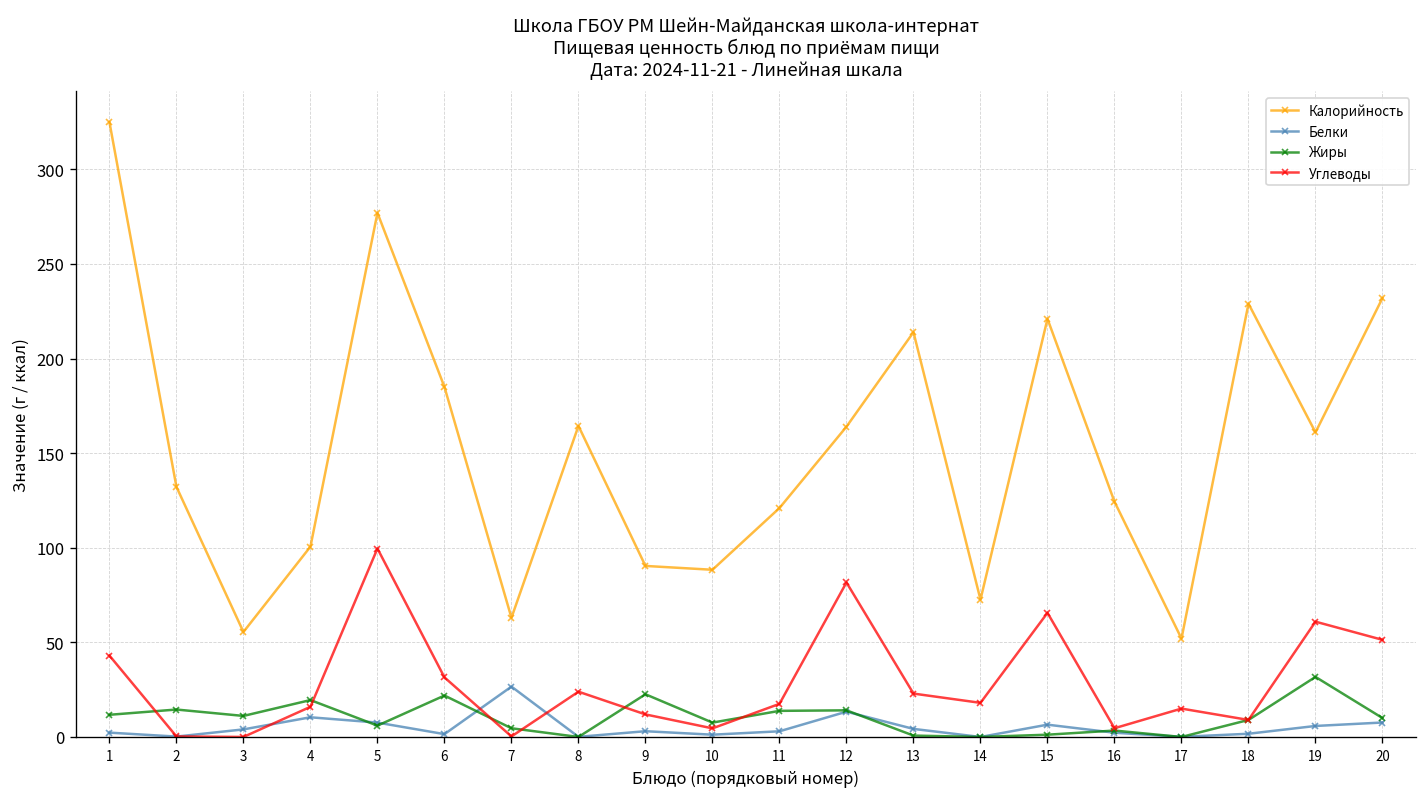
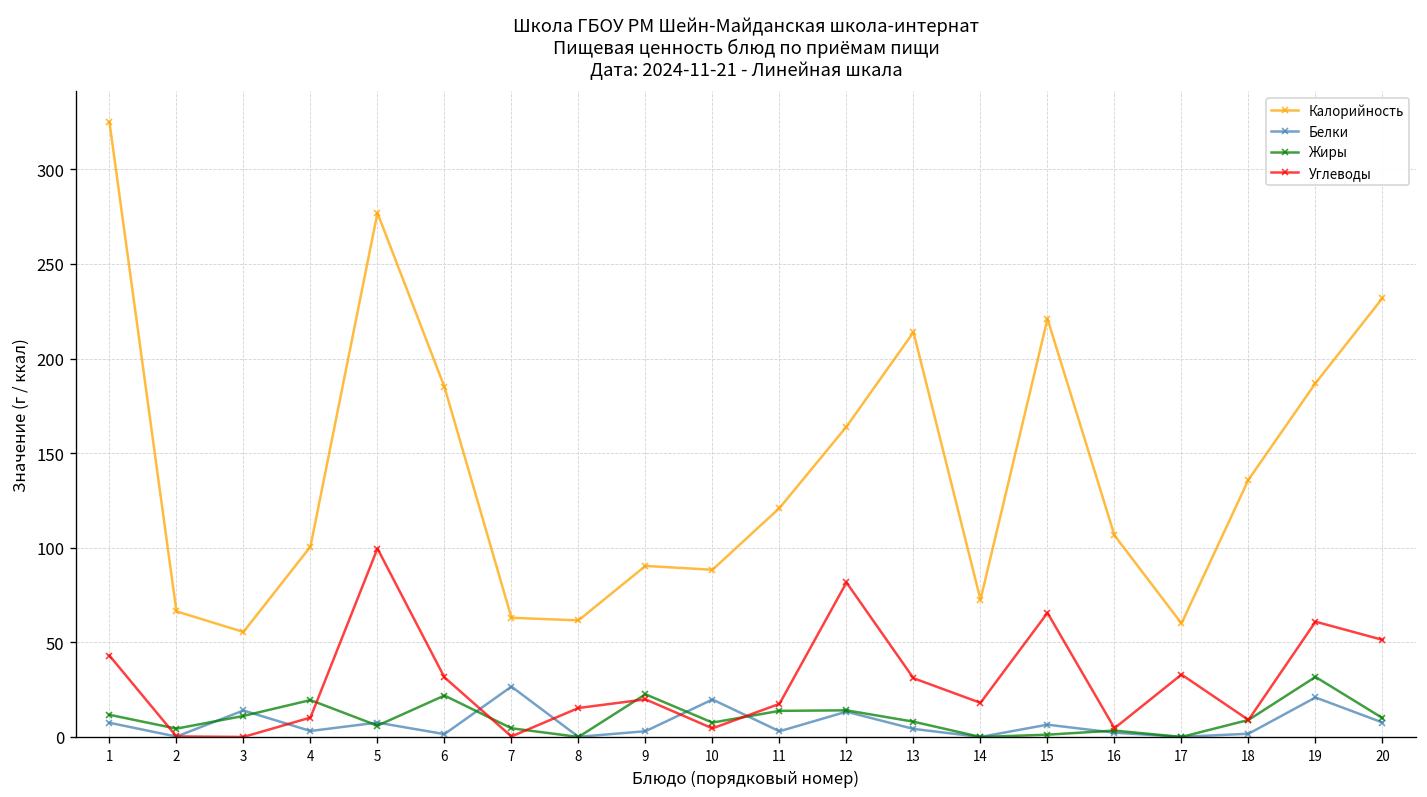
Белки, 1: 2 -> 8
Калорийность, 2: 132 -> 66
Жиры, 2: 15 -> 4
Белки, 3: 4 -> 14
Белки, 4: 10 -> 3
Углеводы, 4: 16 -> 10
Калорийность, 8: 164 -> 62
Углеводы, 8: 24 -> 15
Углеводы, 9: 12 -> 20
Белки, 10: 1 -> 20
Жиры, 13: 1 -> 8
Углеводы, 13: 23 -> 31
Калорийность, 16: 124 -> 107
Калорийность, 17: 52 -> 60
Углеводы, 17: 15 -> 33
Калорийность, 18: 229 -> 136
Калорийность, 19: 161 -> 187
Белки, 19: 6 -> 21
